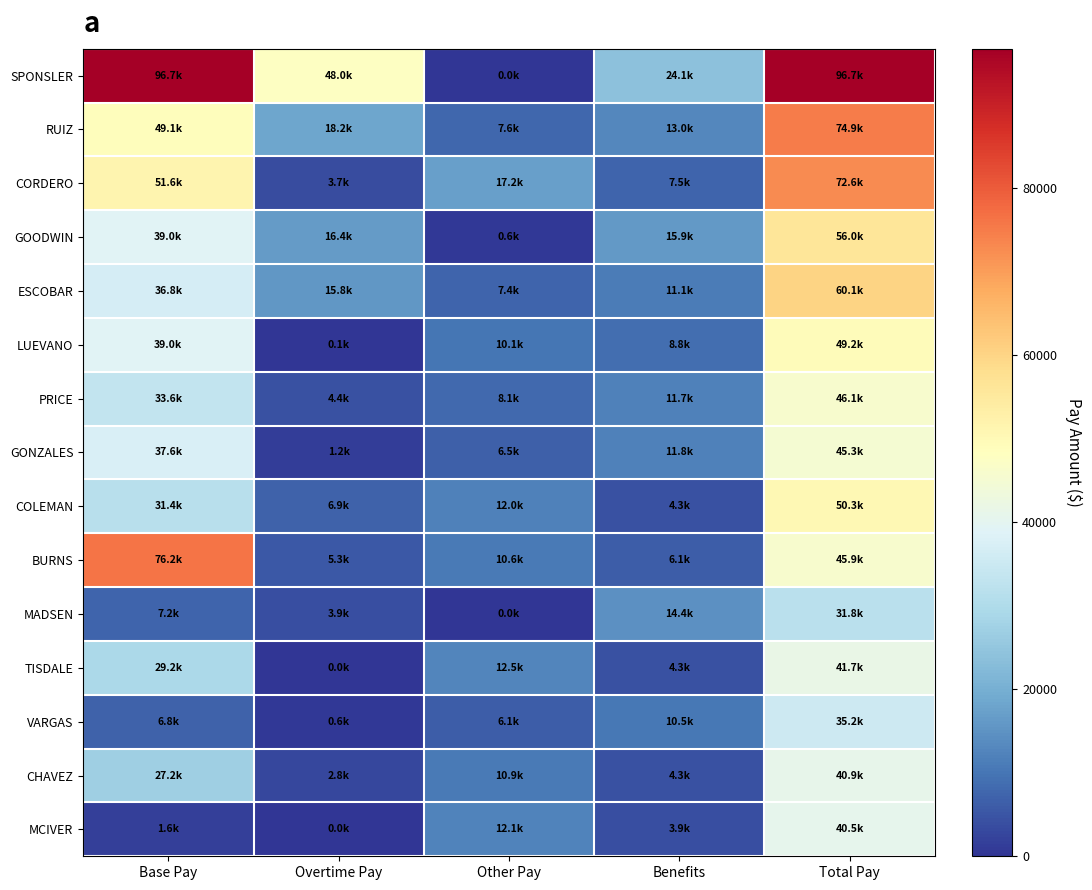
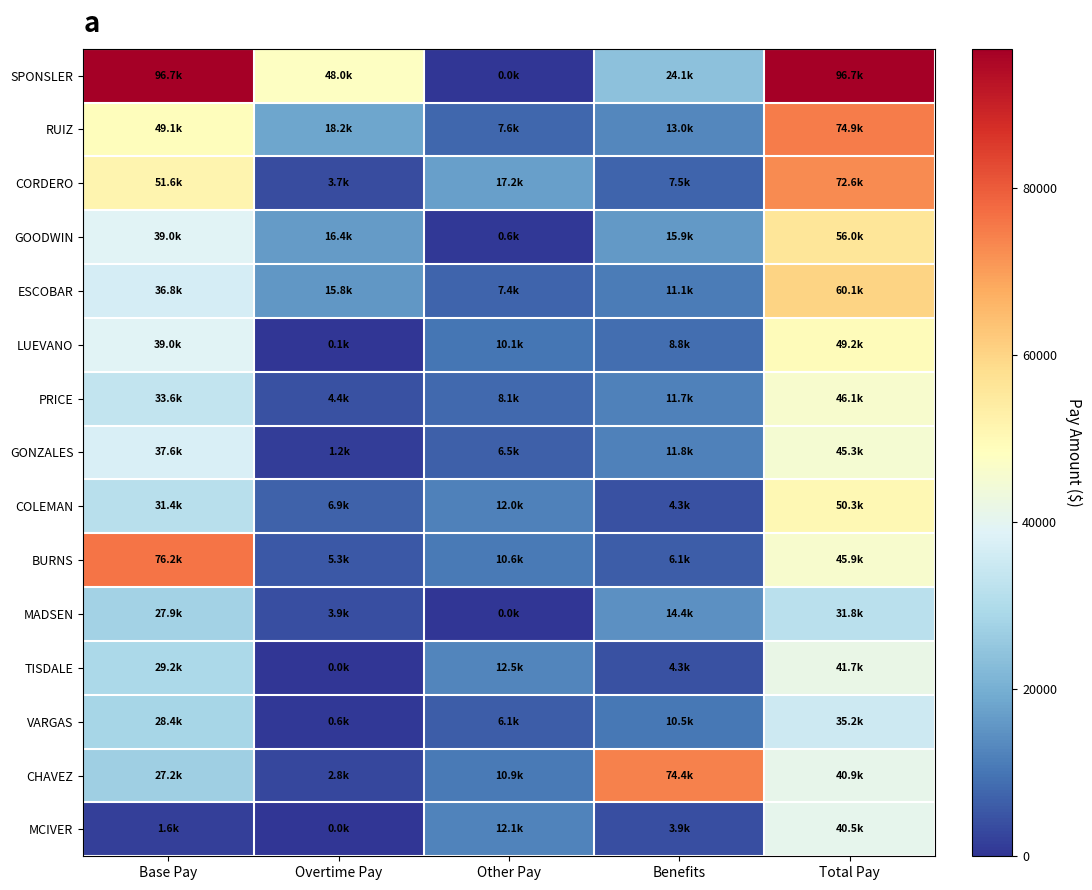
MADSEN, Base Pay: 7.2k -> 27.9k
VARGAS, Base Pay: 6.8k -> 28.4k
CHAVEZ, Benefits: 4.3k -> 74.4k
